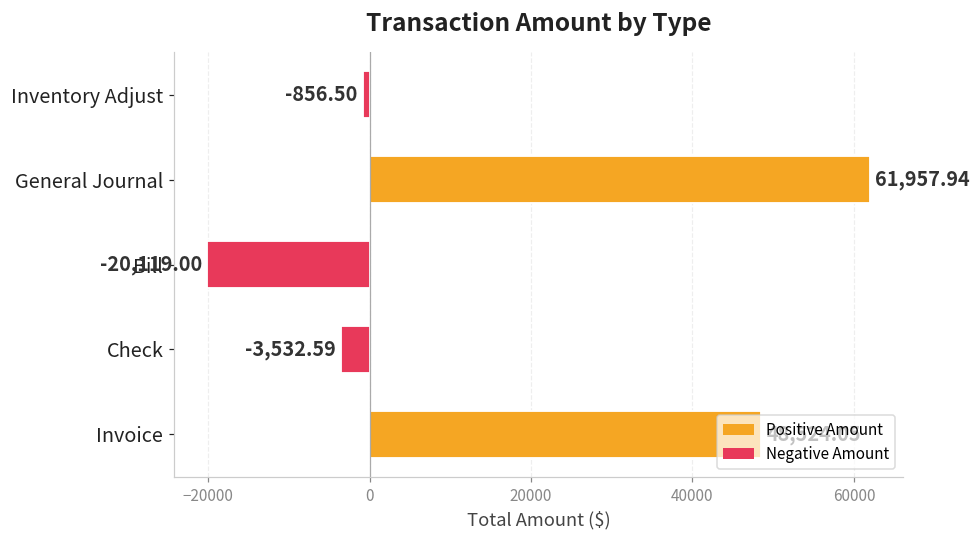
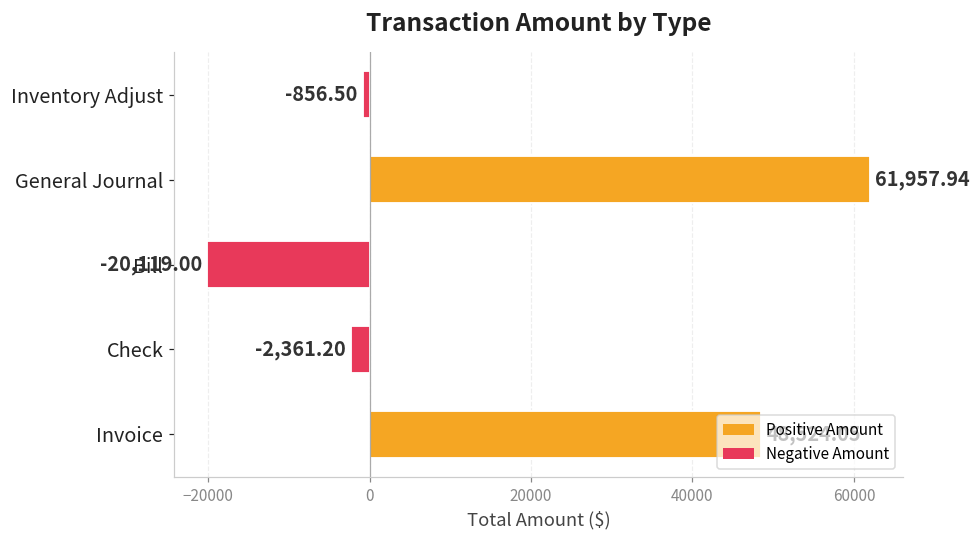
Check: -3,532.59 -> -2,361.20
